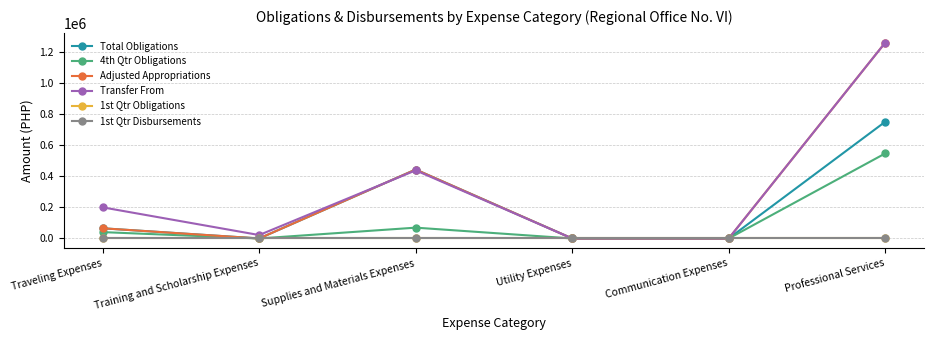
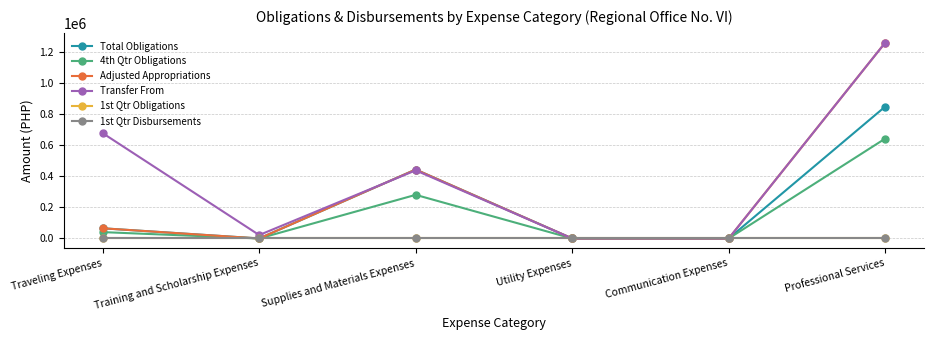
Transfer From, Traveling Expenses: 200000 -> 680000
4th Qtr Obligations, Supplies and Materials Expenses: 70000 -> 280000
Total Obligations, Professional Services: 750000 -> 850000
4th Qtr Obligations, Professional Services: 550000 -> 640000
